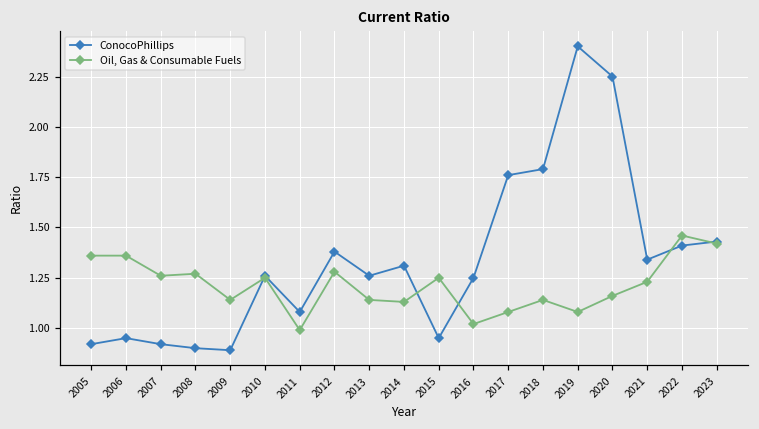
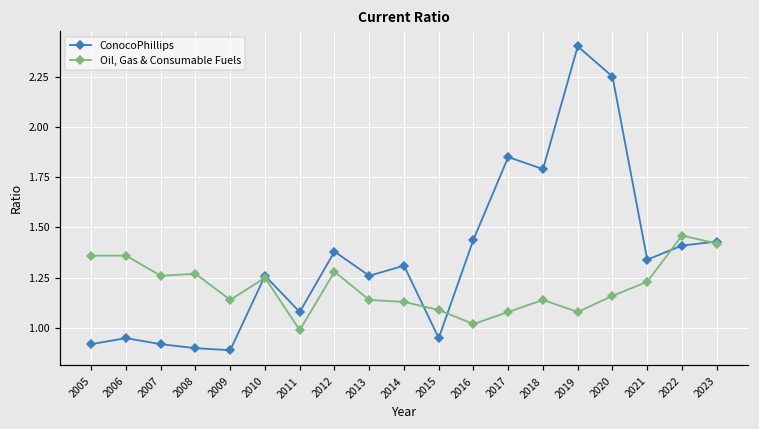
Oil, Gas & Consumable Fuels, 2015: 1.25 -> 1.09
ConocoPhillips, 2016: 1.25 -> 1.44
ConocoPhillips, 2017: 1.76 -> 1.85
